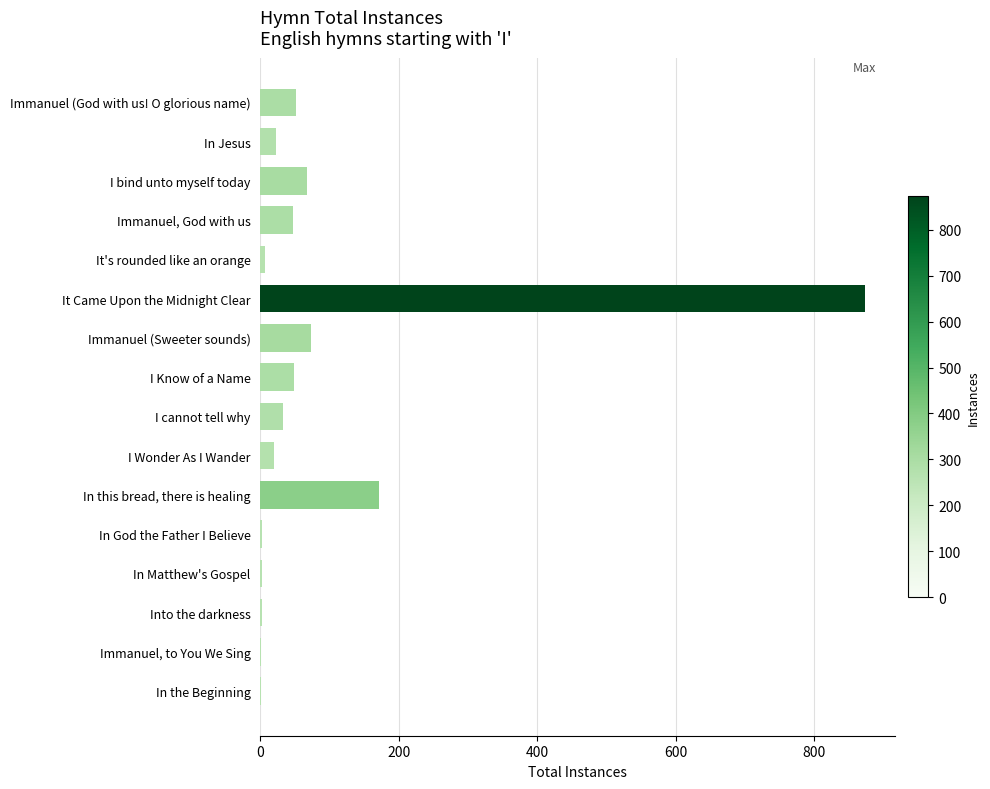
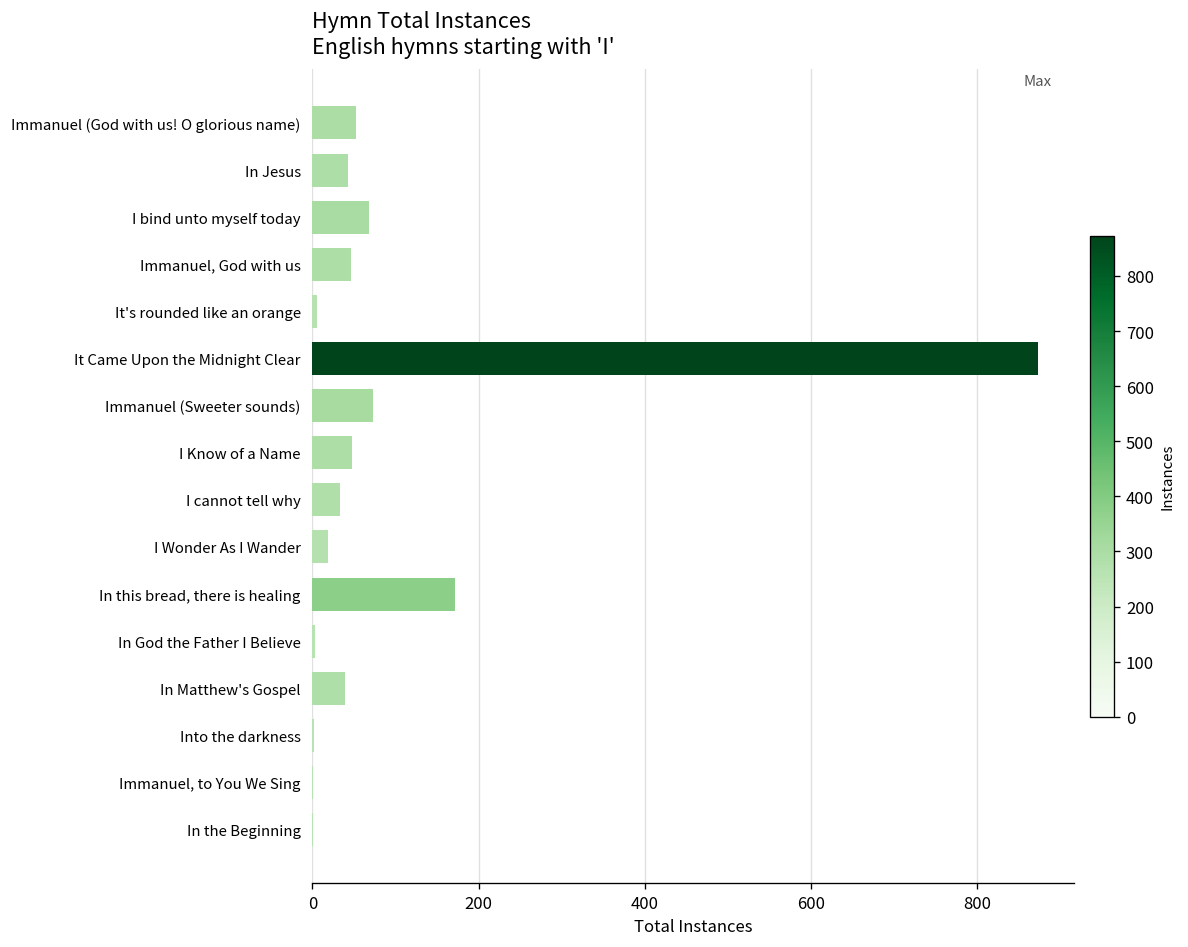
In Jesus: 20 -> 40
In Matthew's Gospel: 0 -> 40
